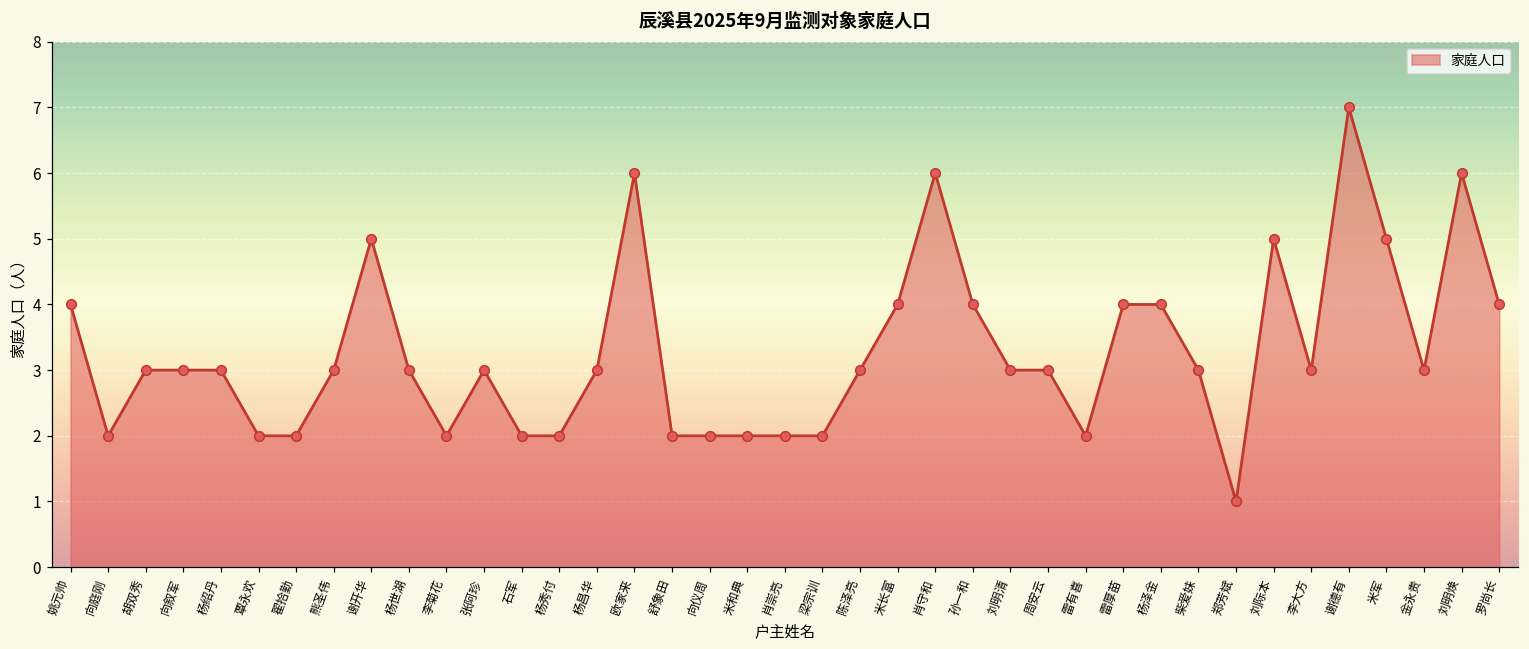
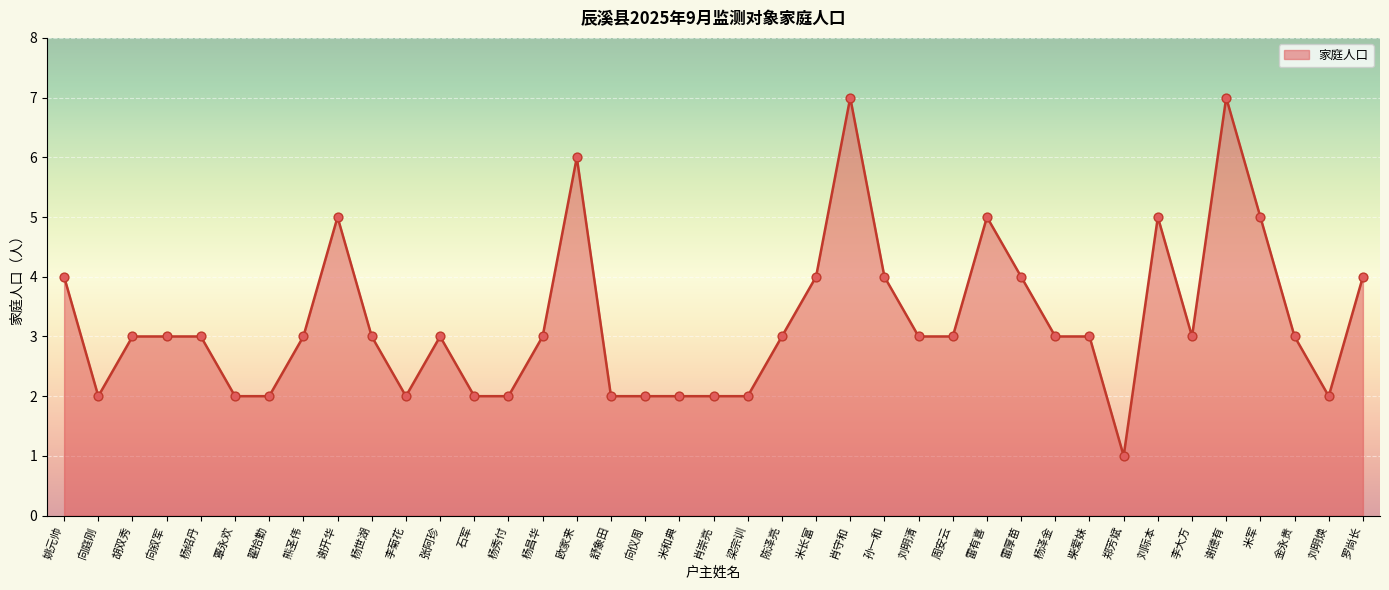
肖守和: 6 -> 7
雷有喜: 2 -> 5
杨泽金: 4 -> 3
刘明焕: 6 -> 2
